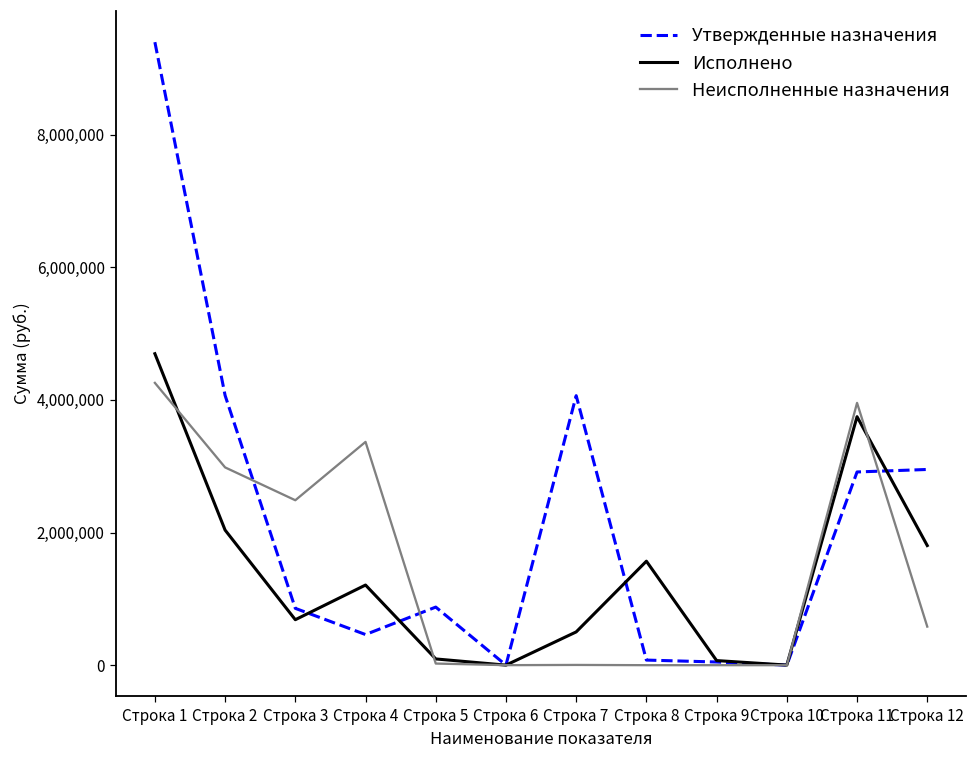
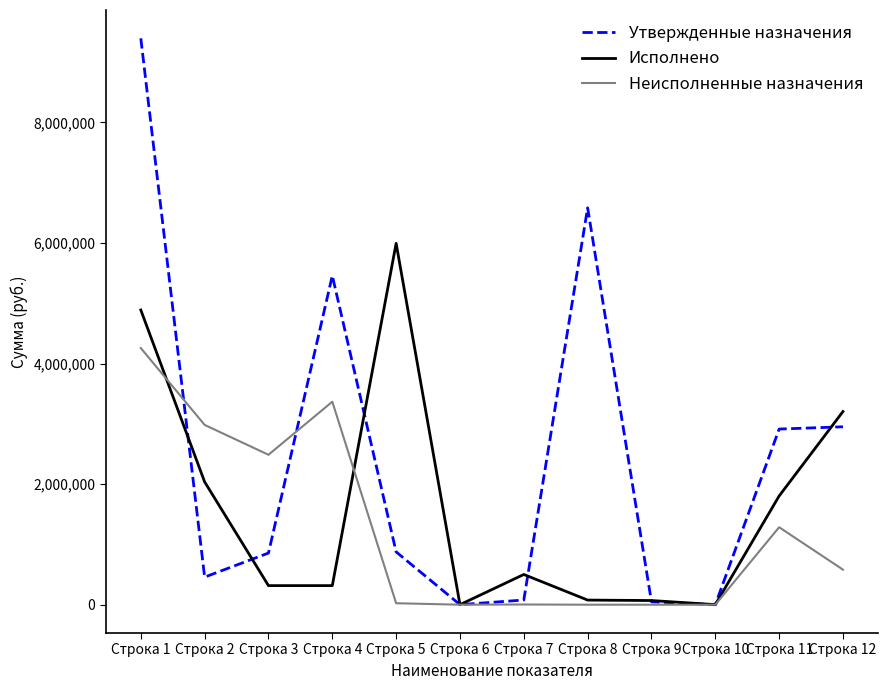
Исполнено, Строка 1: 4,700,000 -> 4,900,000
Утвержденные назначения, Строка 2: 4,100,000 -> 500,000
Исполнено, Строка 3: 700,000 -> 300,000
Утвержденные назначения, Строка 4: 500,000 -> 5,500,000
Исполнено, Строка 4: 1,200,000 -> 300,000
Исполнено, Строка 5: 100,000 -> 6,000,000
Утвержденные назначения, Строка 7: 4,100,000 -> 100,000
Утвержденные назначения, Строка 8: 100,000 -> 6,600,000
Исполнено, Строка 8: 1,600,000 -> 100,000
Исполнено, Строка 11: 3,700,000 -> 1,800,000
Неисполненные назначения, Строка 11: 4,000,000 -> 1,300,000
Исполнено, Строка 12: 1,800,000 -> 3,200,000
